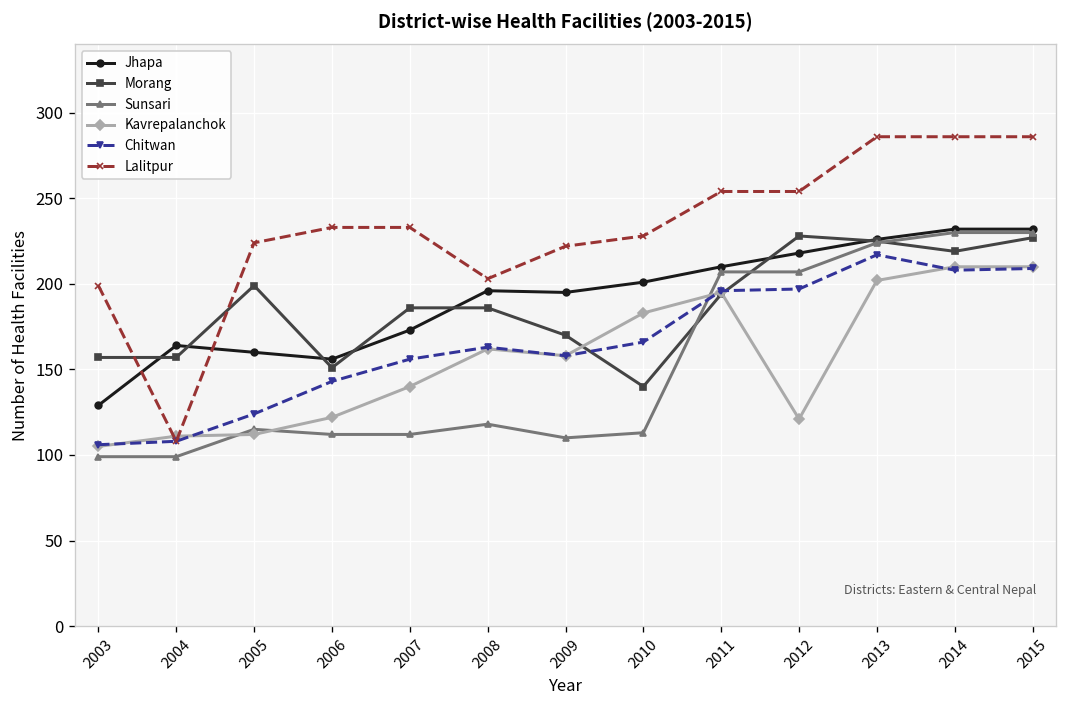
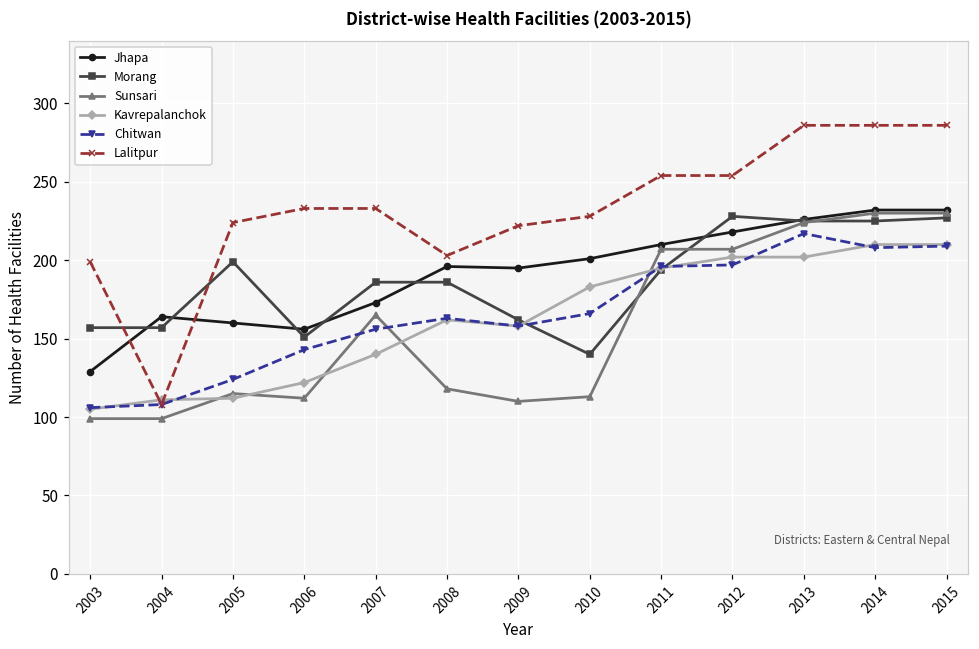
Sunsari, 2007: 112 -> 165
Morang, 2009: 170 -> 162
Kavrepalanchok, 2012: 121 -> 202
Morang, 2014: 219 -> 225
